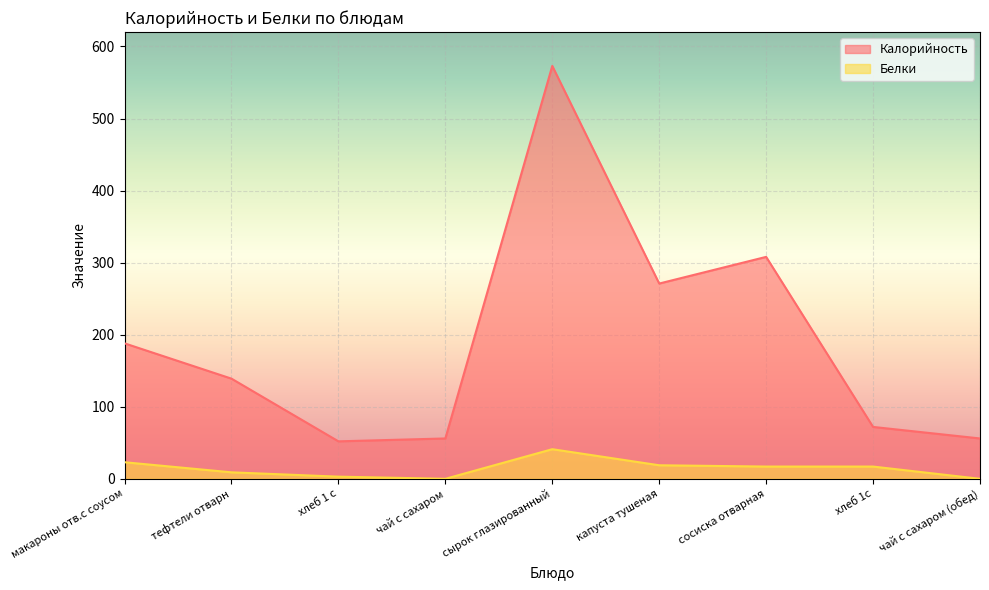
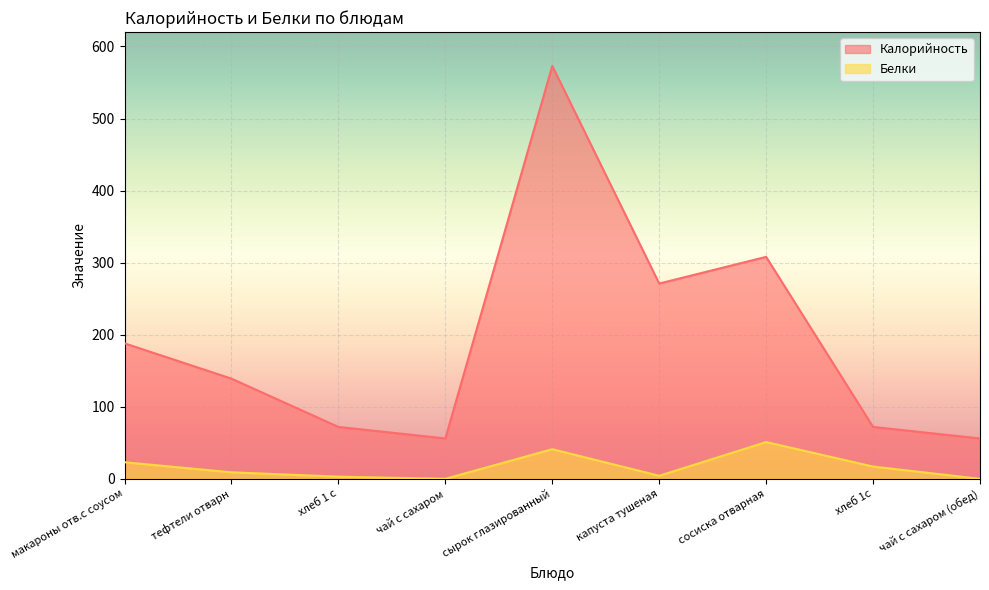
Калорийность, хлеб 1 с: 50 -> 70
Белки, капуста тушеная: 20 -> 0
Белки, сосиска отварная: 20 -> 50
